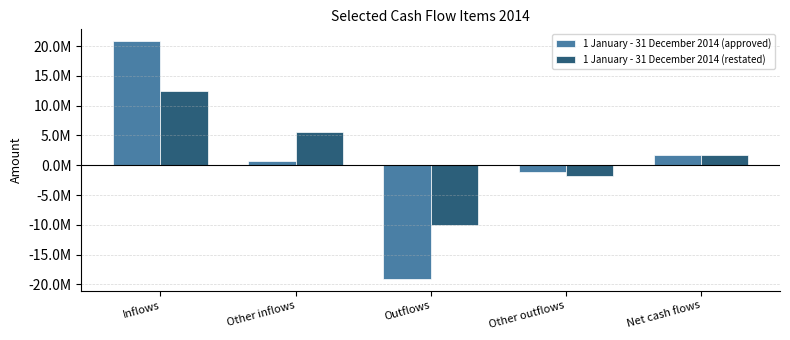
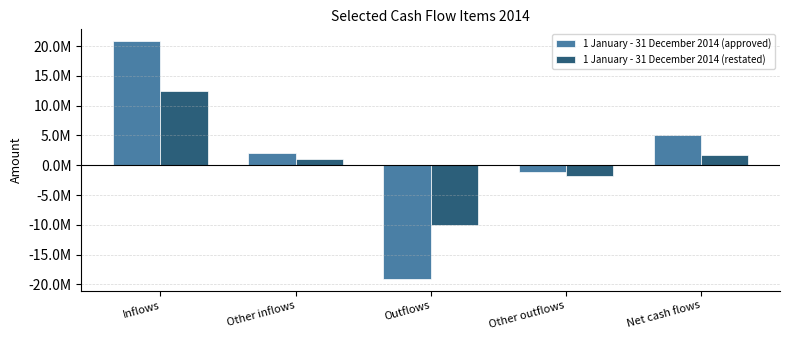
1 January - 31 December 2014 (approved), Other inflows: 1000000 -> 2000000
1 January - 31 December 2014 (restated), Other inflows: 6000000 -> 1000000
1 January - 31 December 2014 (approved), Net cash flows: 2000000 -> 5000000
